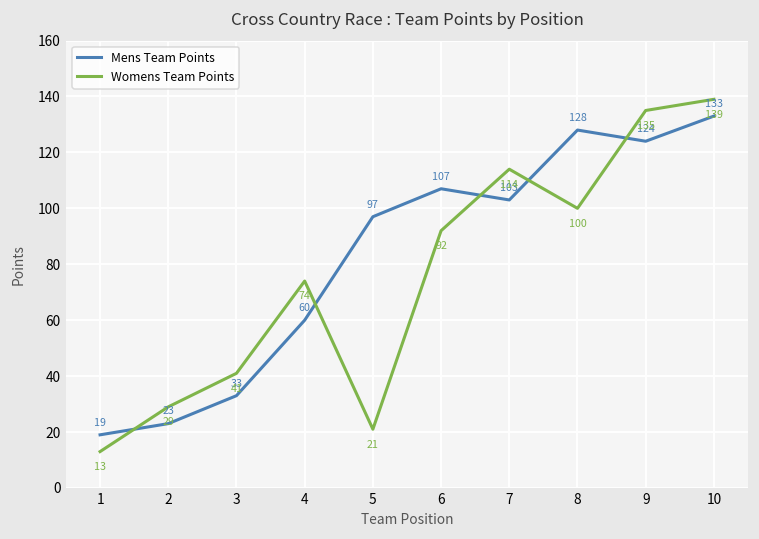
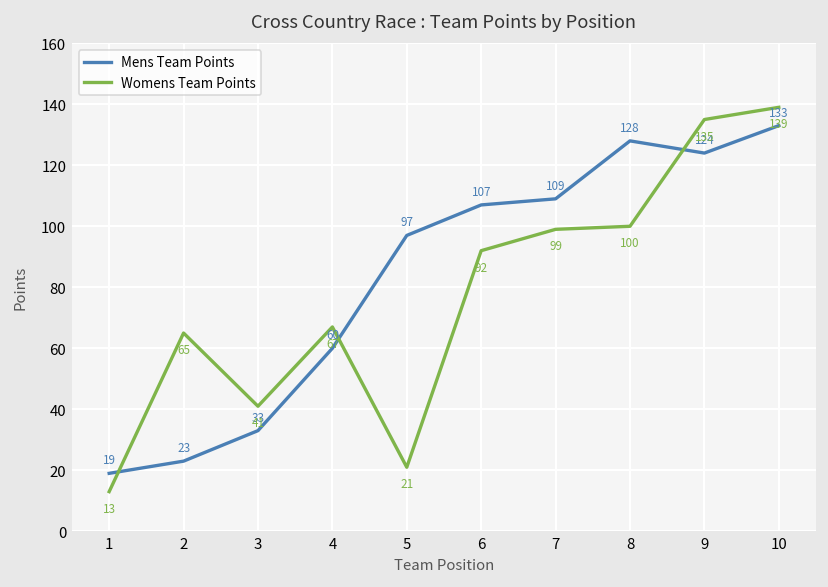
Womens Team Points, 2: 29 -> 65
Womens Team Points, 4: 74 -> 67
Mens Team Points, 7: 103 -> 109
Womens Team Points, 7: 114 -> 99
